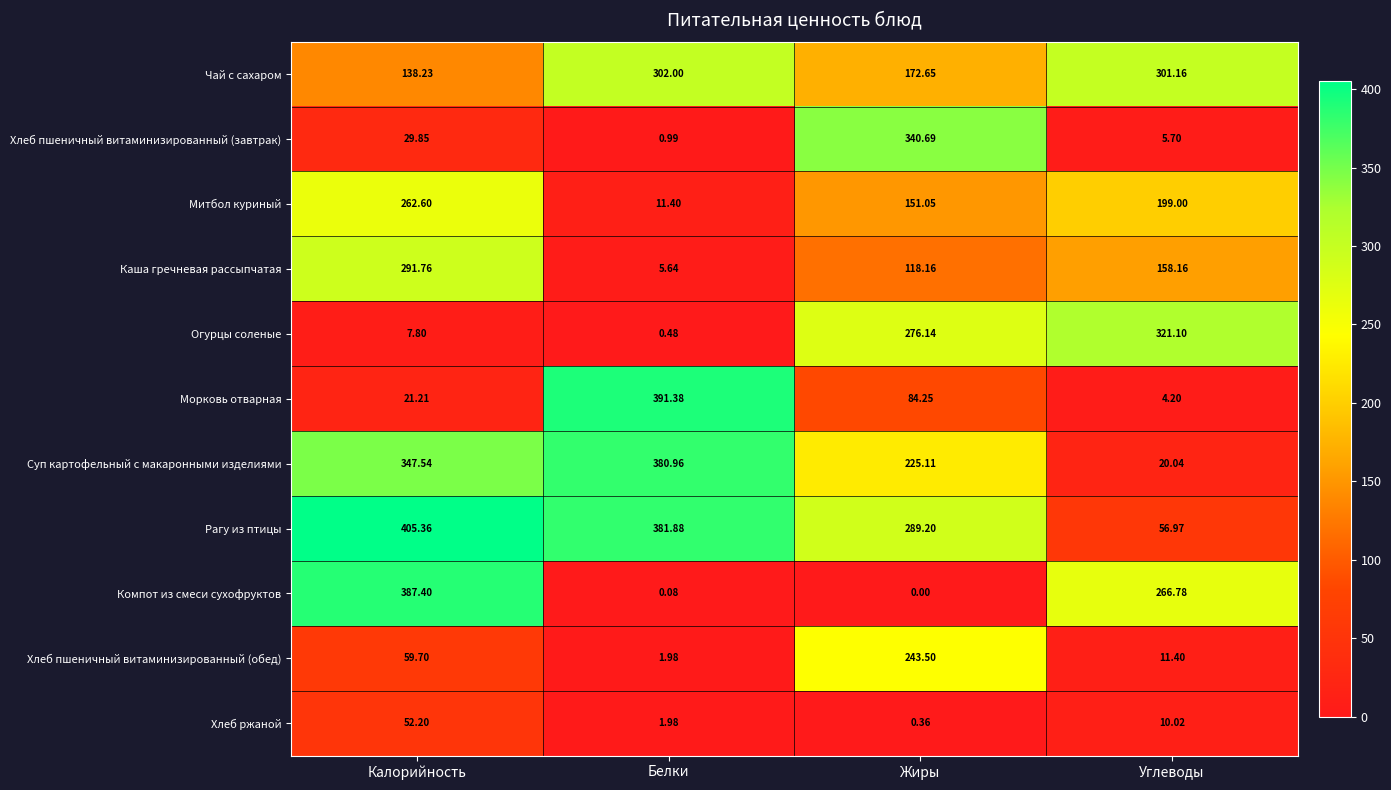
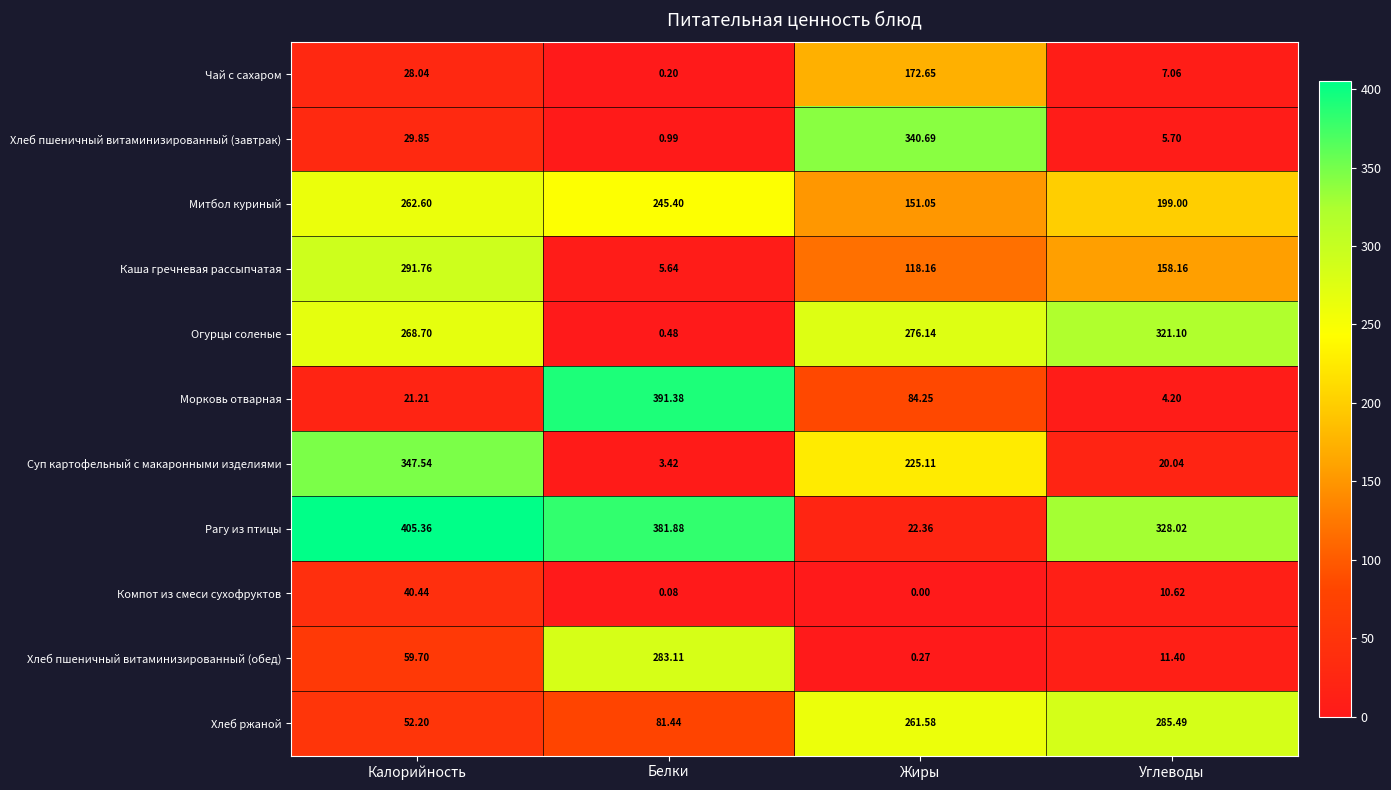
Чай с сахаром, Калорийность: 138.23 -> 28.04
Чай с сахаром, Белки: 302.00 -> 0.20
Чай с сахаром, Углеводы: 301.16 -> 7.06
Митбол куриный, Белки: 11.40 -> 245.40
Огурцы соленые, Калорийность: 7.80 -> 268.70
Суп картофельный с макаронными изделиями, Белки: 380.96 -> 3.42
Рагу из птицы, Жиры: 289.20 -> 22.36
Рагу из птицы, Углеводы: 56.97 -> 328.02
Компот из смеси сухофруктов, Калорийность: 387.40 -> 40.44
Компот из смеси сухофруктов, Углеводы: 266.78 -> 10.62
Хлеб пшеничный витаминизированный (обед), Белки: 1.98 -> 283.11
Хлеб пшеничный витаминизированный (обед), Жиры: 243.50 -> 0.27
Хлеб ржаной, Белки: 1.98 -> 81.44
Хлеб ржаной, Жиры: 0.36 -> 261.58
Хлеб ржаной, Углеводы: 10.02 -> 285.49
